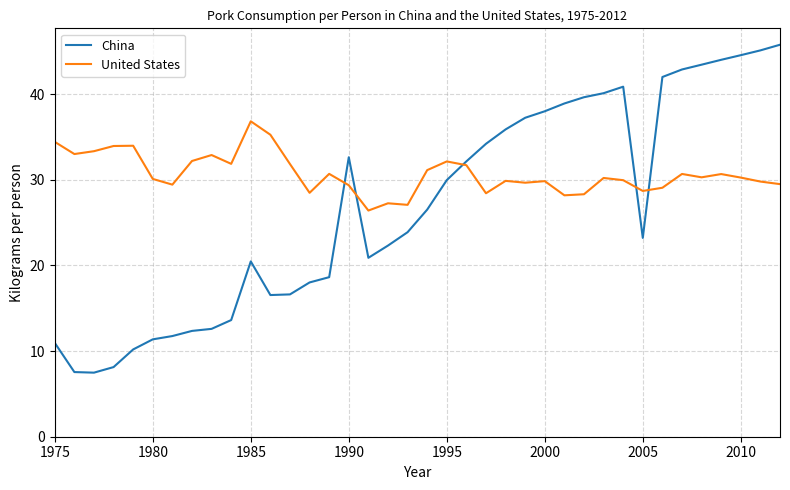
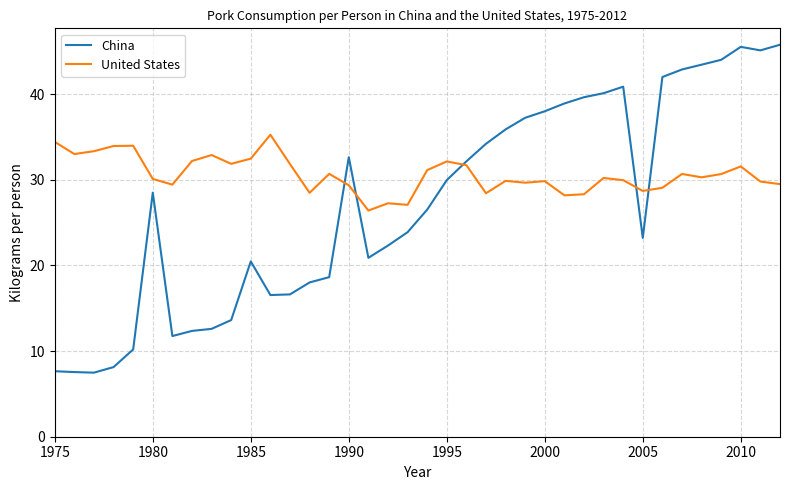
China, 1975: 11 -> 8
China, 1980: 11 -> 29
United States, 1985: 37 -> 32
China, 2010: 45 -> 46
United States, 2010: 30 -> 32
